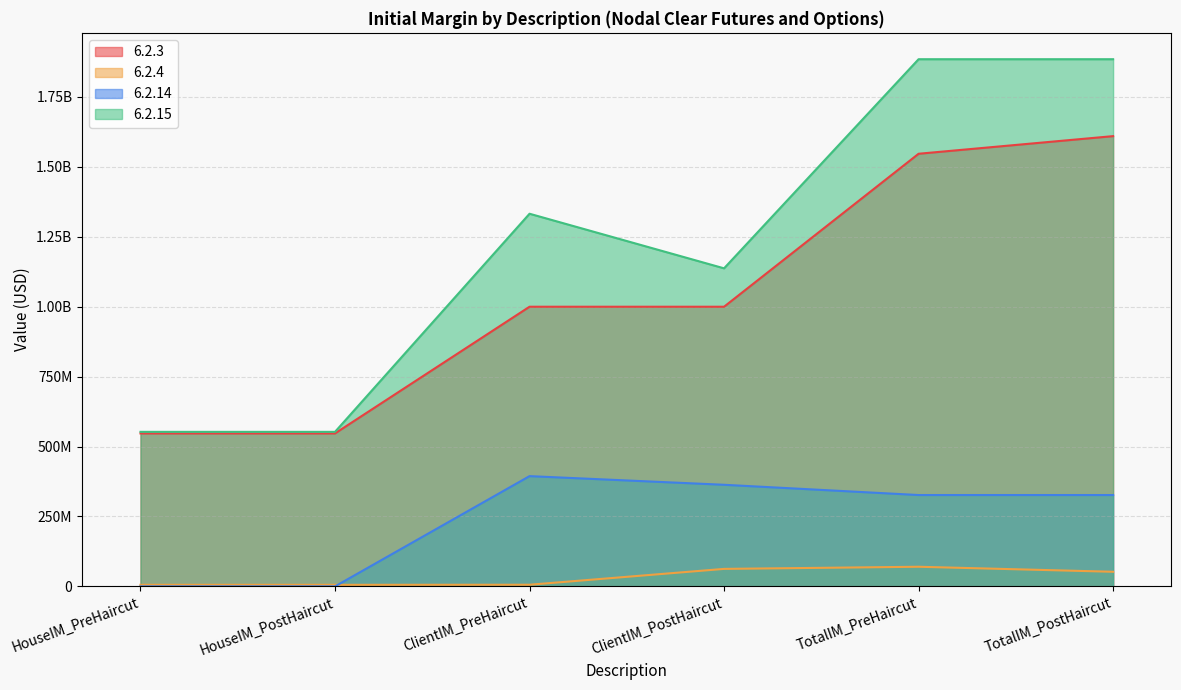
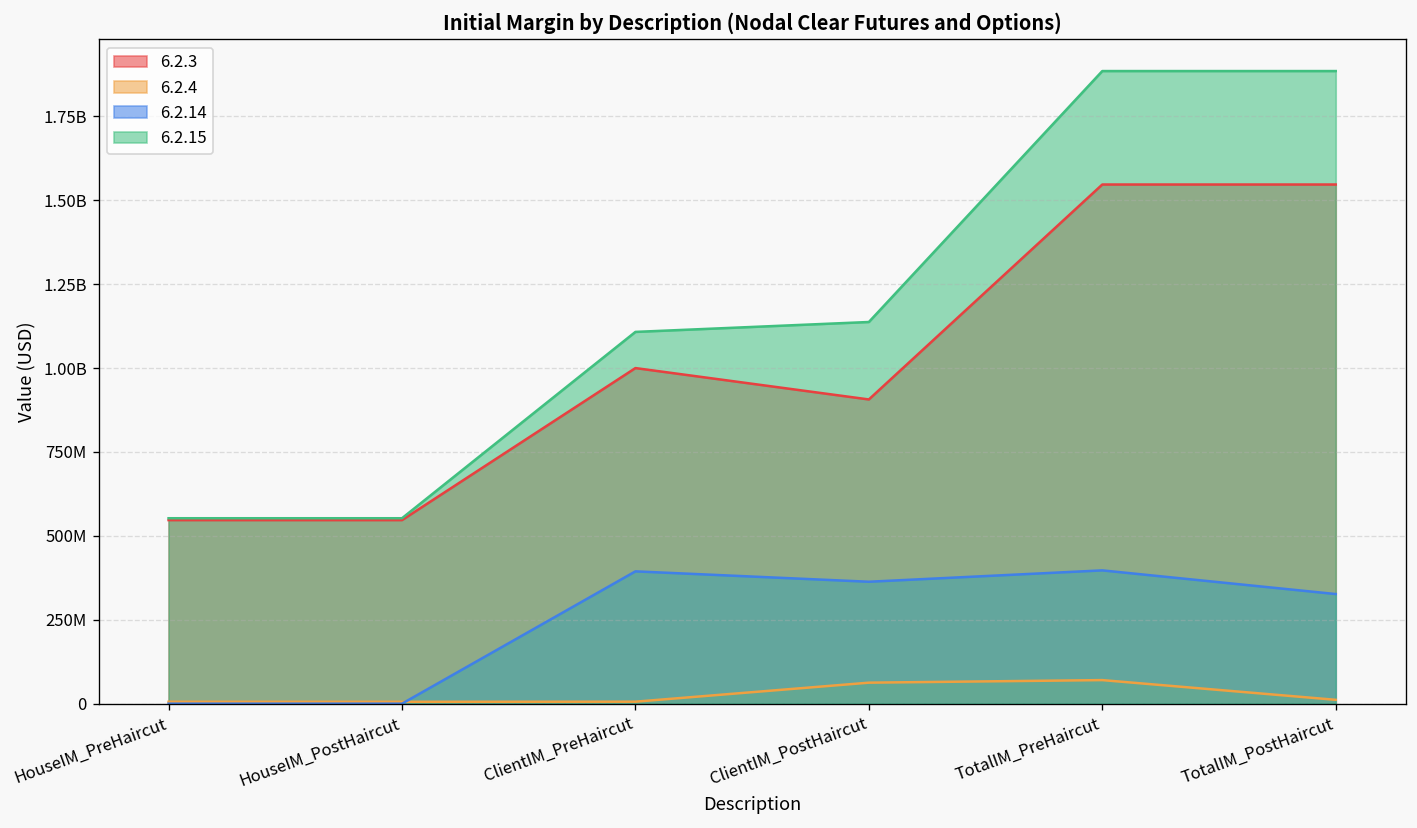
6.2.15, ClientIM_PreHaircut: 1330000000 -> 1110000000
6.2.3, ClientIM_PostHaircut: 1000000000 -> 910000000
6.2.14, TotalIM_PreHaircut: 330000000 -> 400000000
6.2.3, TotalIM_PostHaircut: 1610000000 -> 1550000000
6.2.4, TotalIM_PostHaircut: 50000000 -> 10000000
